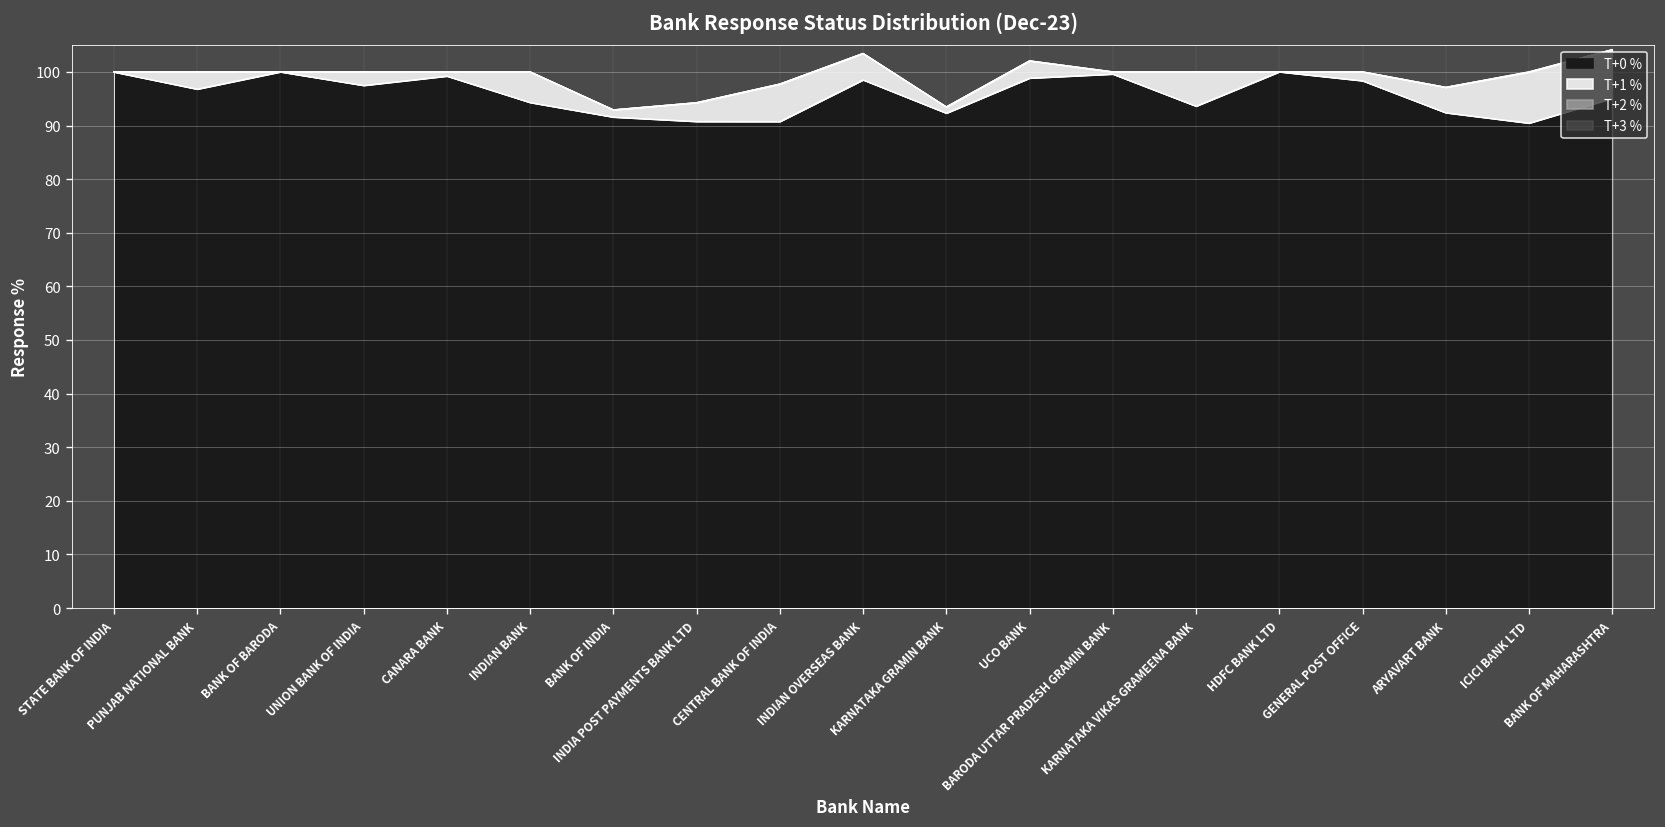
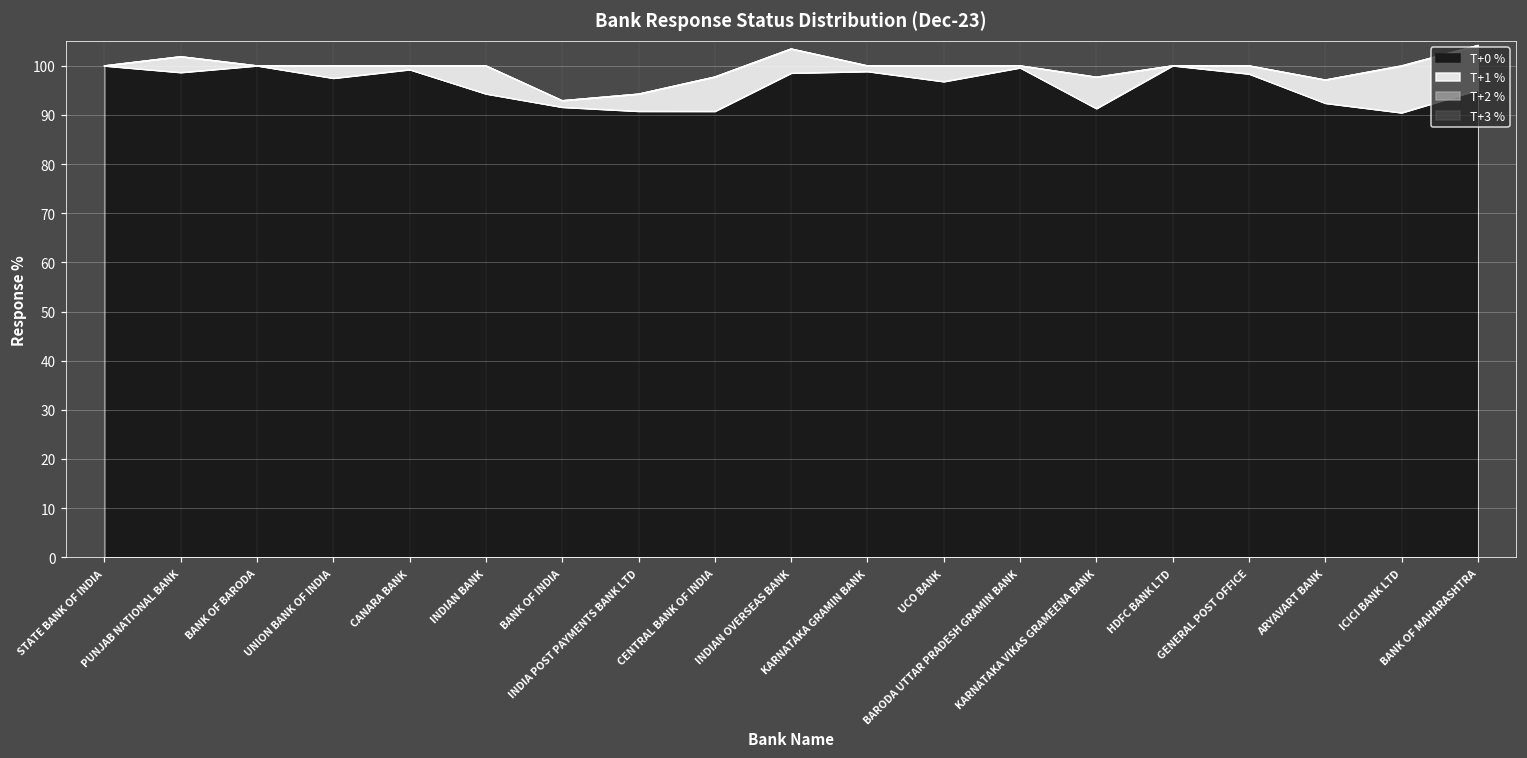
T+0 %, PUNJAB NATIONAL BANK: 97 -> 99
T+0 %, KARNATAKA GRAMIN BANK: 92 -> 99
T+0 %, UCO BANK: 99 -> 97
T+0 %, KARNATAKA VIKAS GRAMEENA BANK: 94 -> 91
